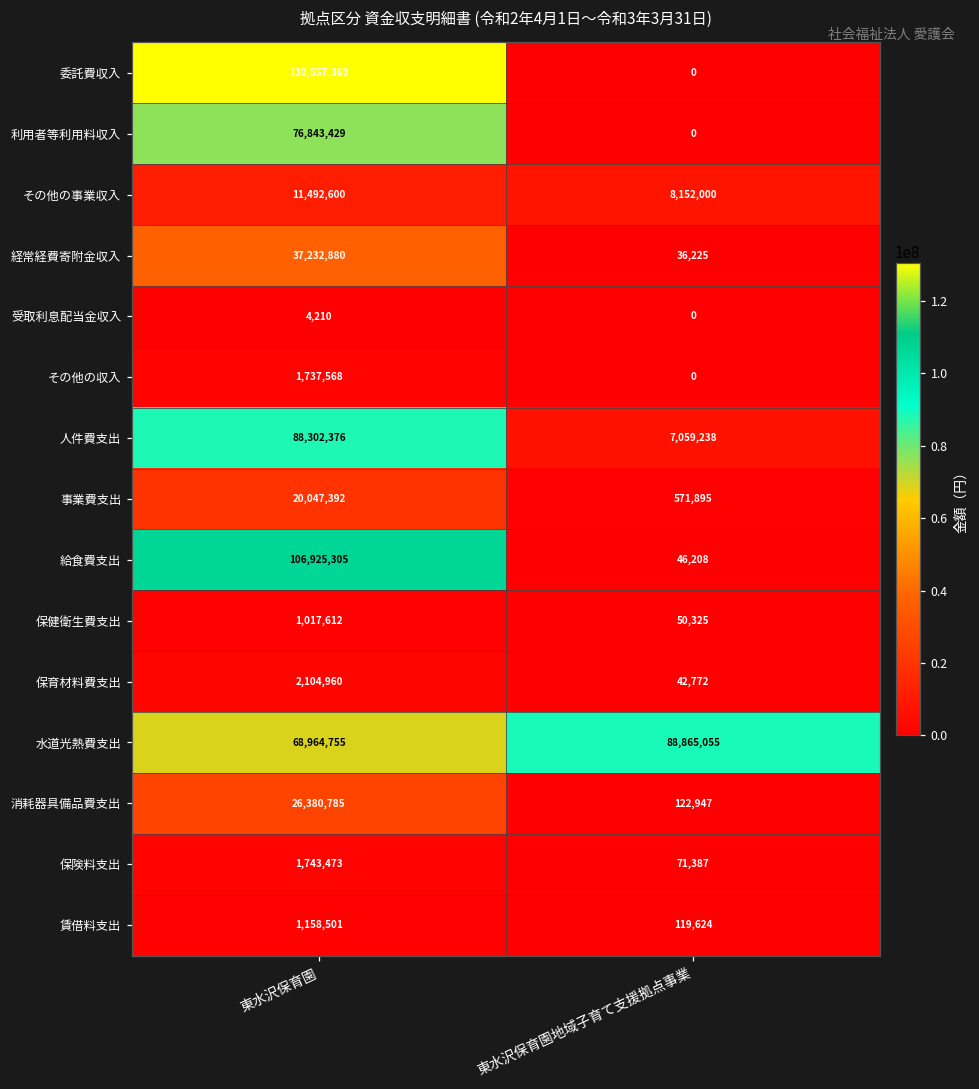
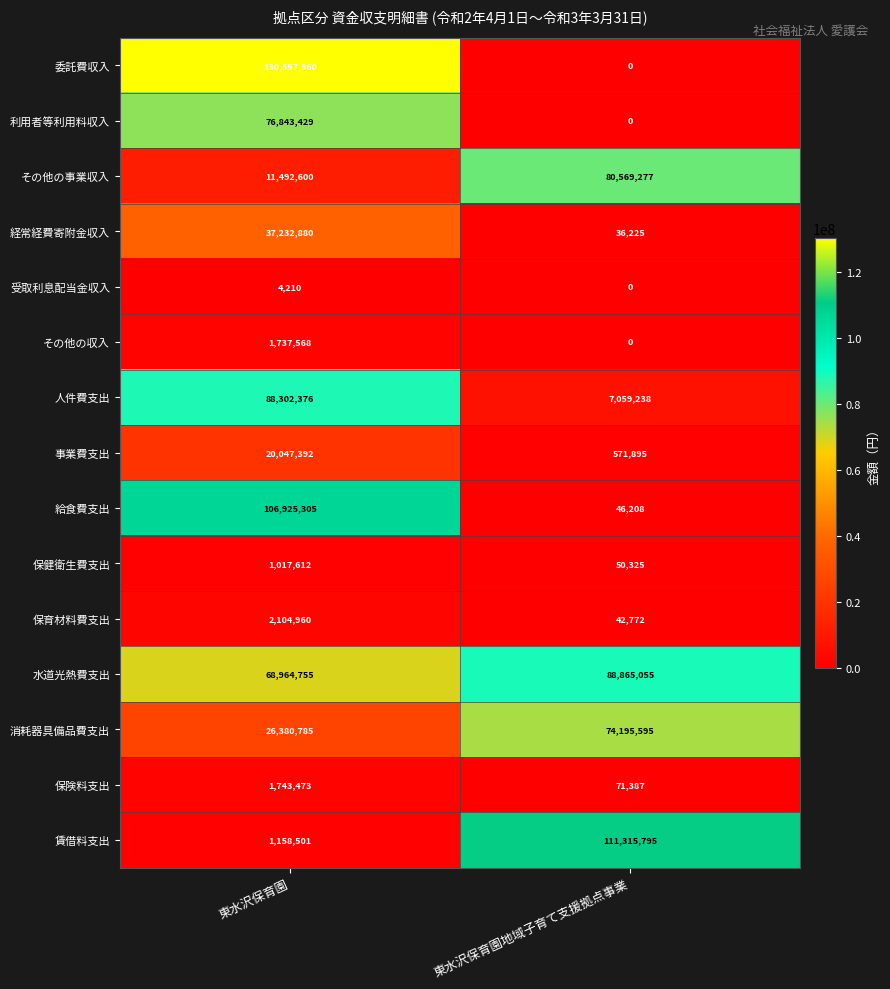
その他の事業収入, 東水沢保育園地域子育て支援拠点事業: 8,152,000 -> 80,569,277
消耗器具備品費支出, 東水沢保育園地域子育て支援拠点事業: 122,947 -> 74,195,595
賃借料支出, 東水沢保育園地域子育て支援拠点事業: 119,624 -> 111,315,795
